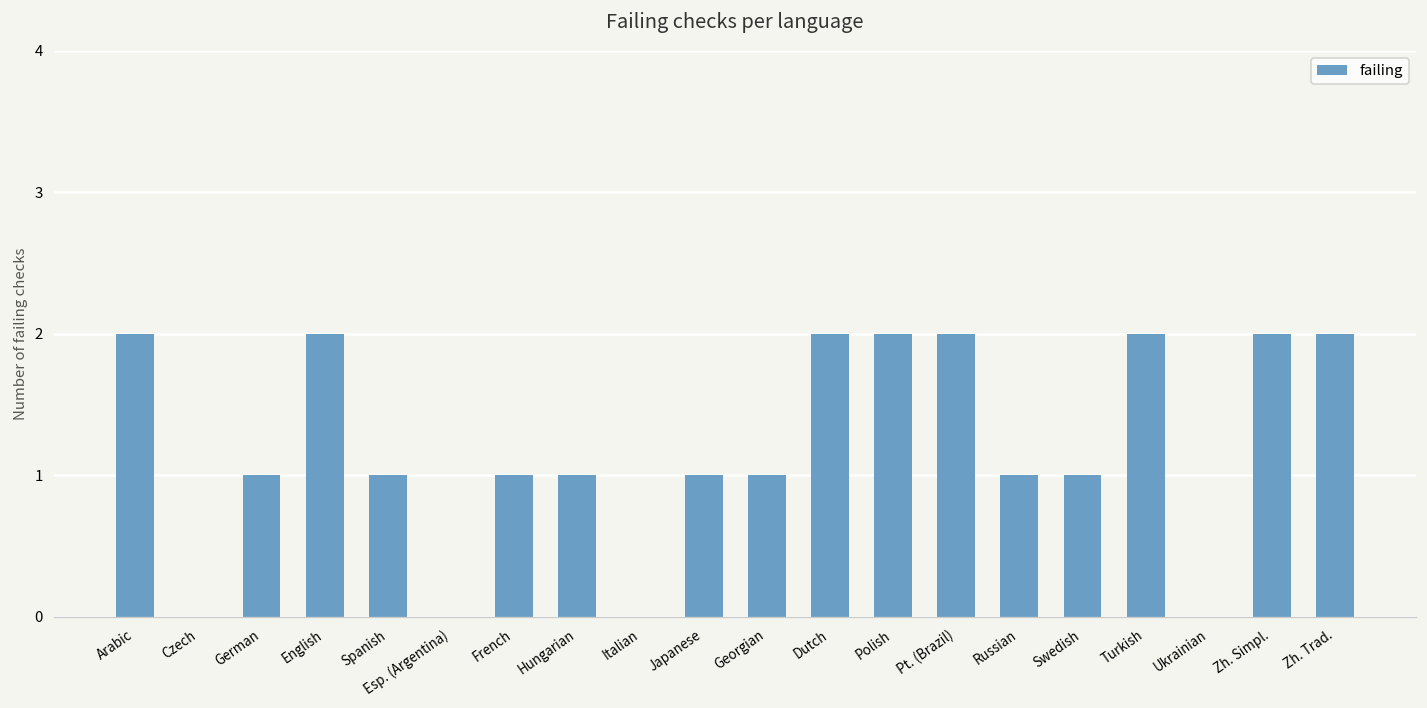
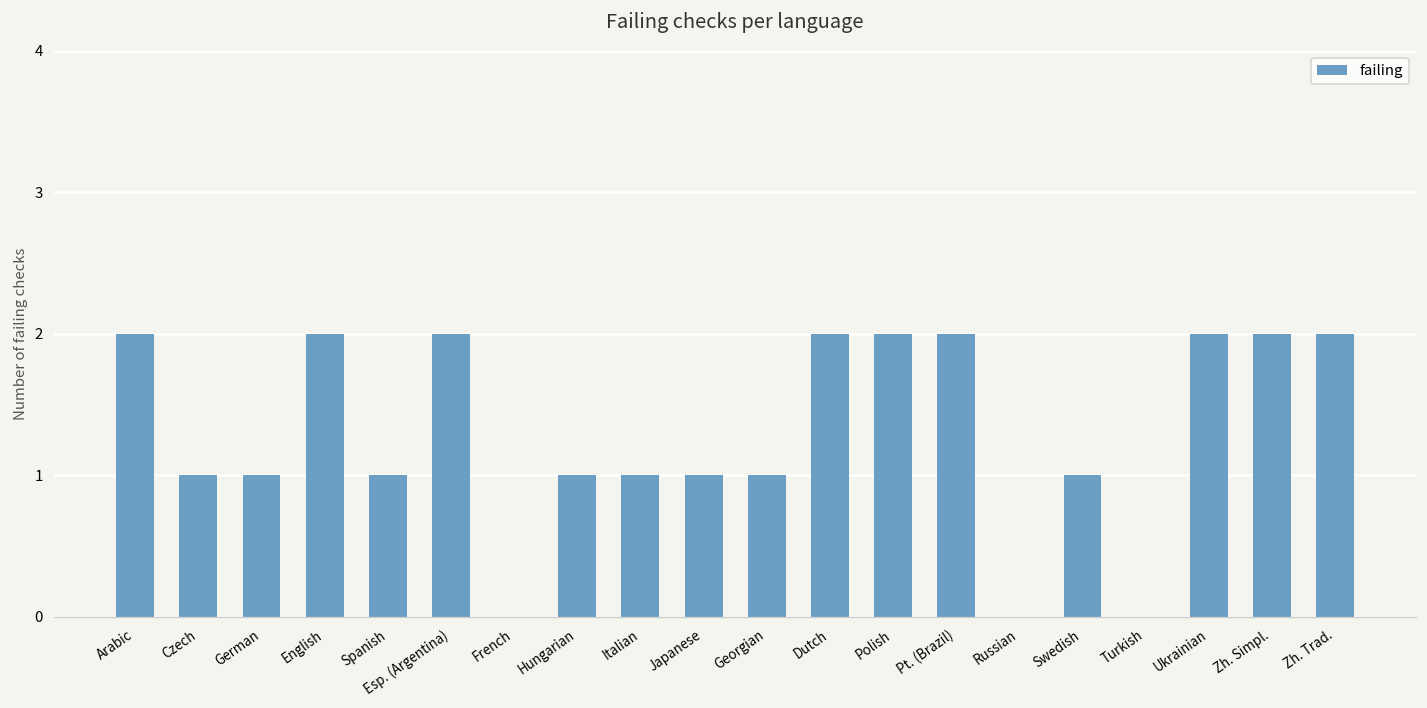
Czech: 0 -> 1
Esp. (Argentina): 0 -> 2
French: 1 -> 0
Italian: 0 -> 1
Russian: 1 -> 0
Turkish: 2 -> 0
Ukrainian: 0 -> 2
